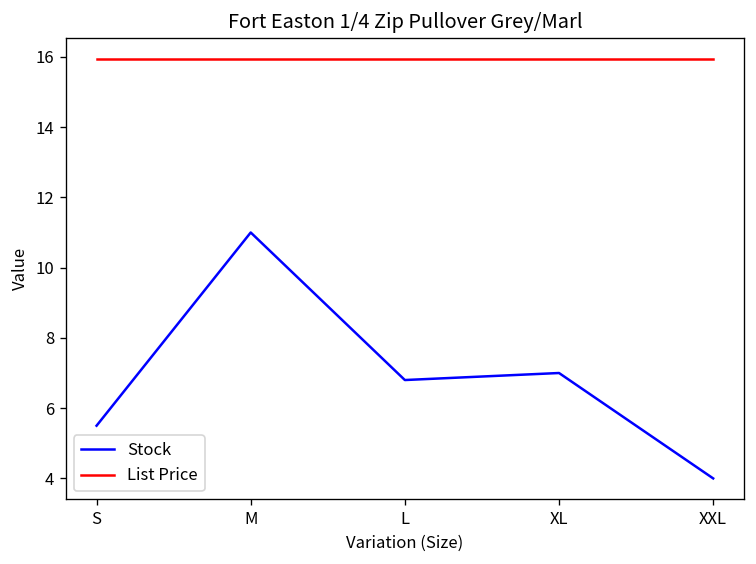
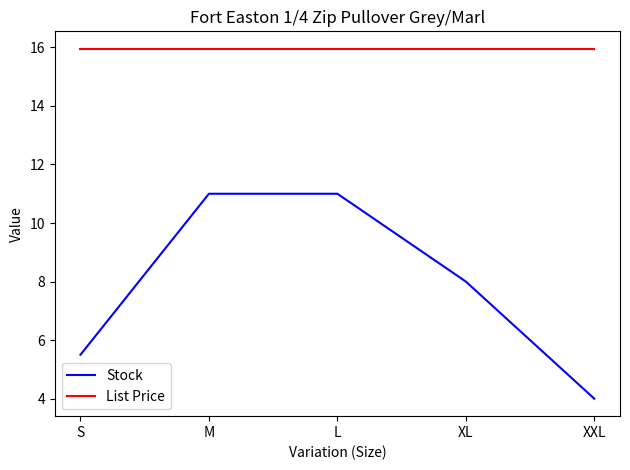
Stock, L: 6.8 -> 11.0
Stock, XL: 7 -> 8
